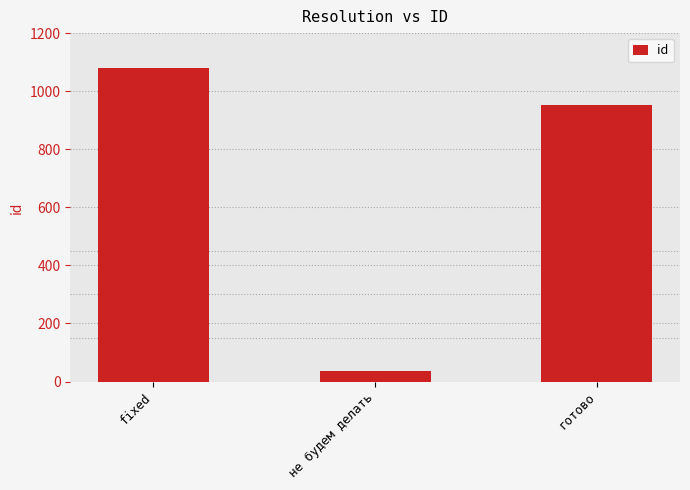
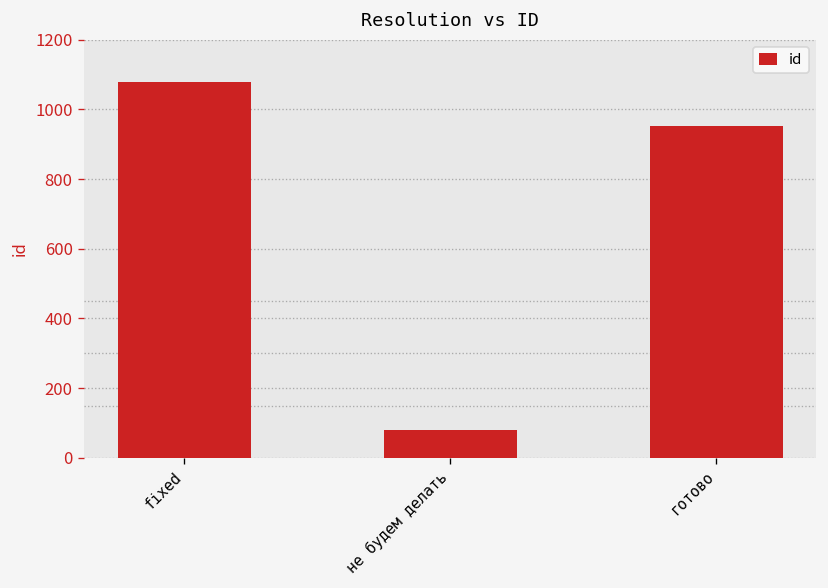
не будем делать: 40 -> 80
